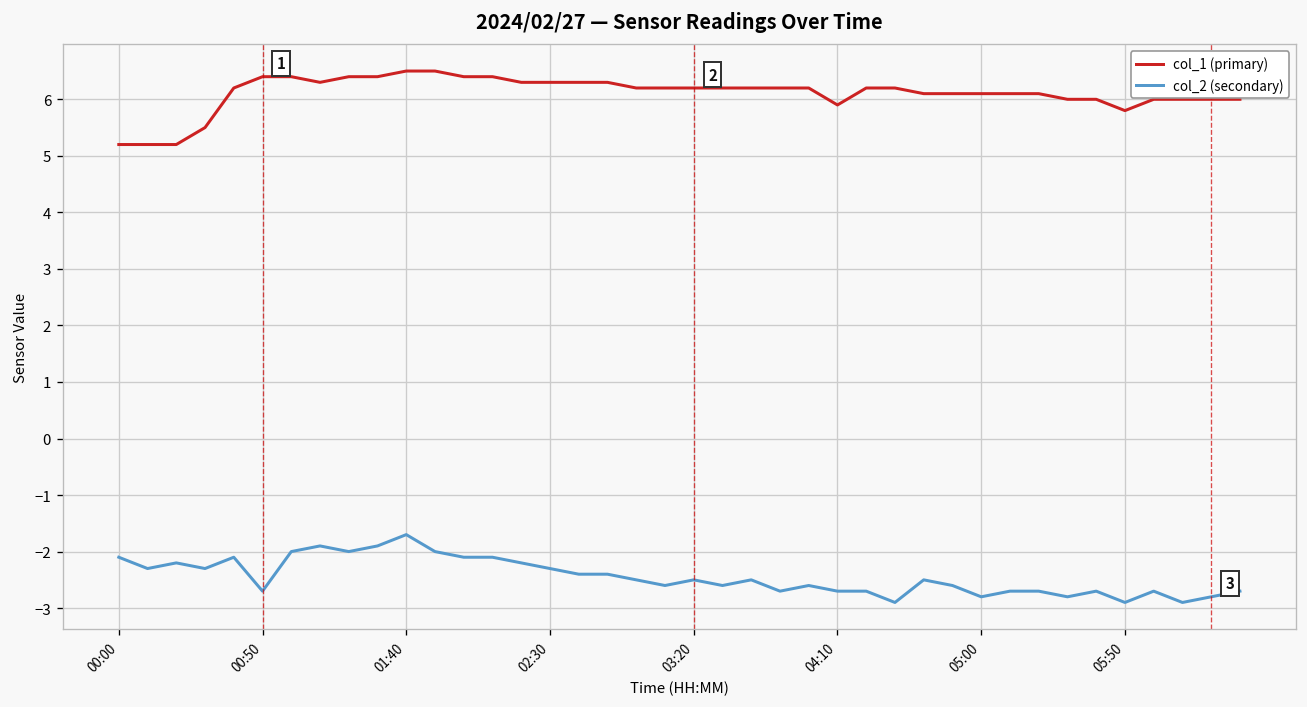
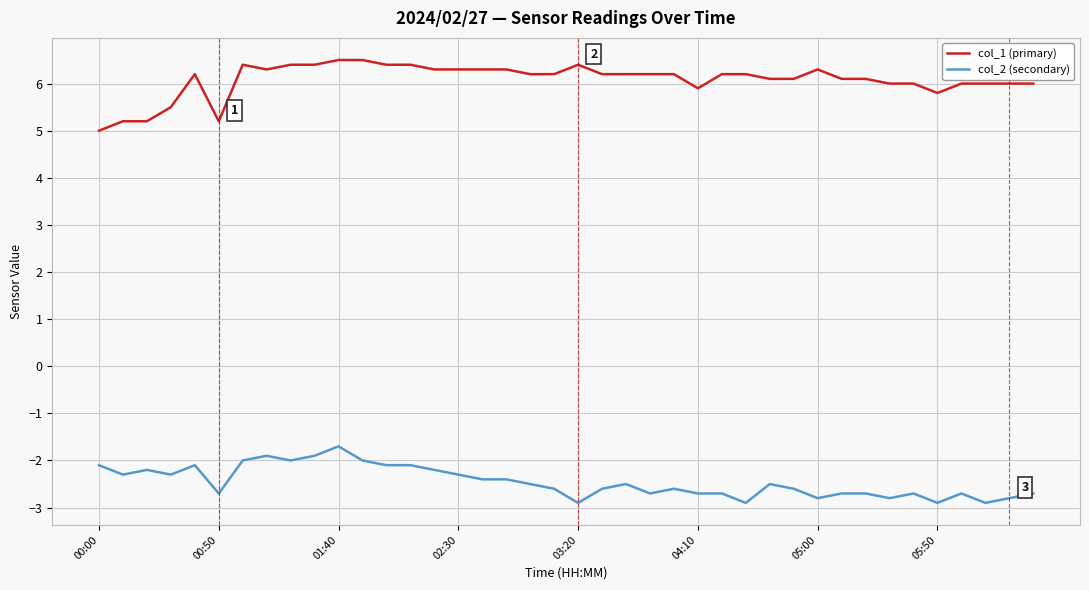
col_1 (primary), 00:00: 5.2 -> 5.0
col_1 (primary), 00:50: 6.4 -> 5.2
col_1 (primary), 03:20: 6.2 -> 6.4
col_2 (secondary), 03:20: -2.5 -> -2.9
col_1 (primary), 05:00: 6.1 -> 6.3
